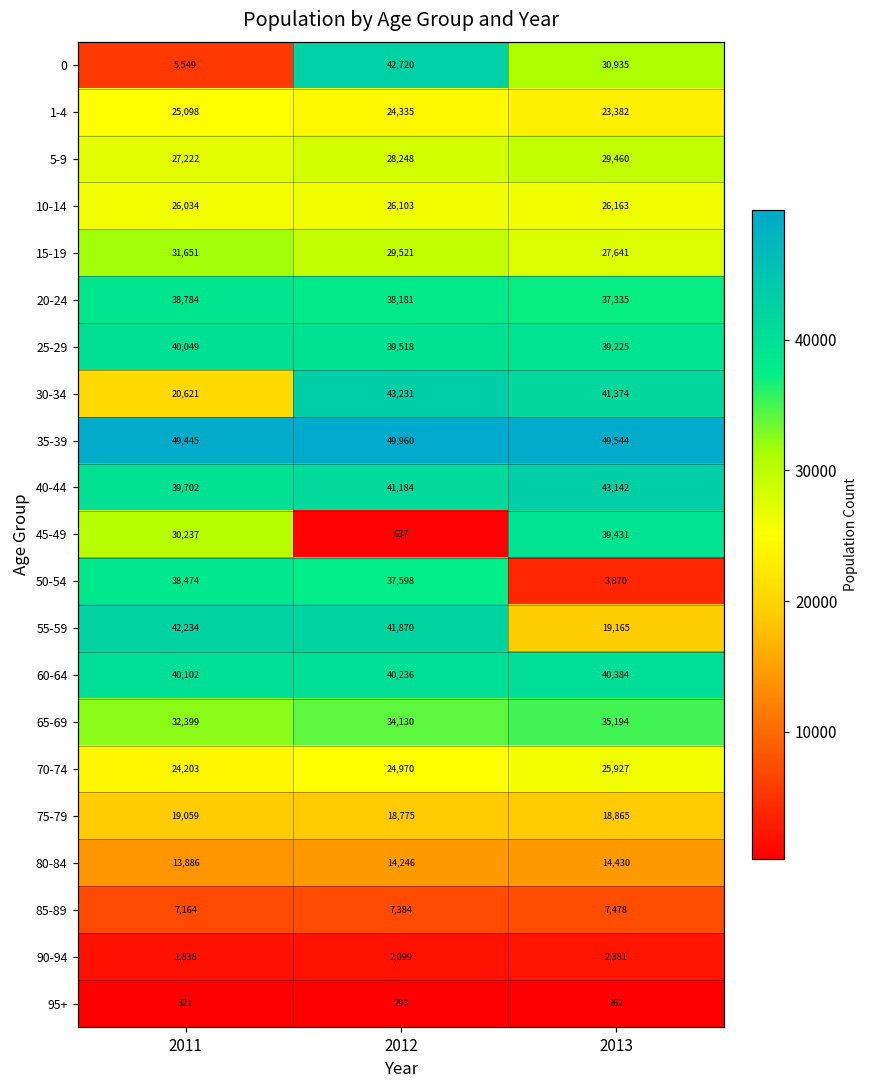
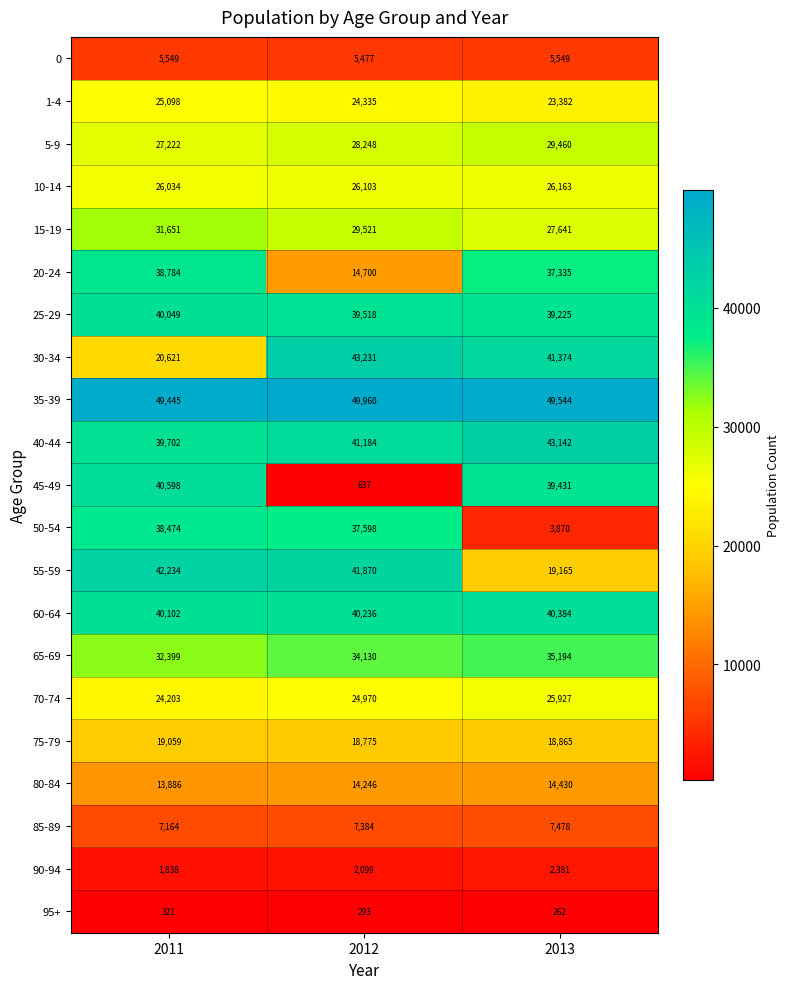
0, 2012: 42,720 -> 5,477
0, 2013: 30,935 -> 5,549
20-24, 2012: 38,181 -> 14,700
45-49, 2011: 30,237 -> 40,598
